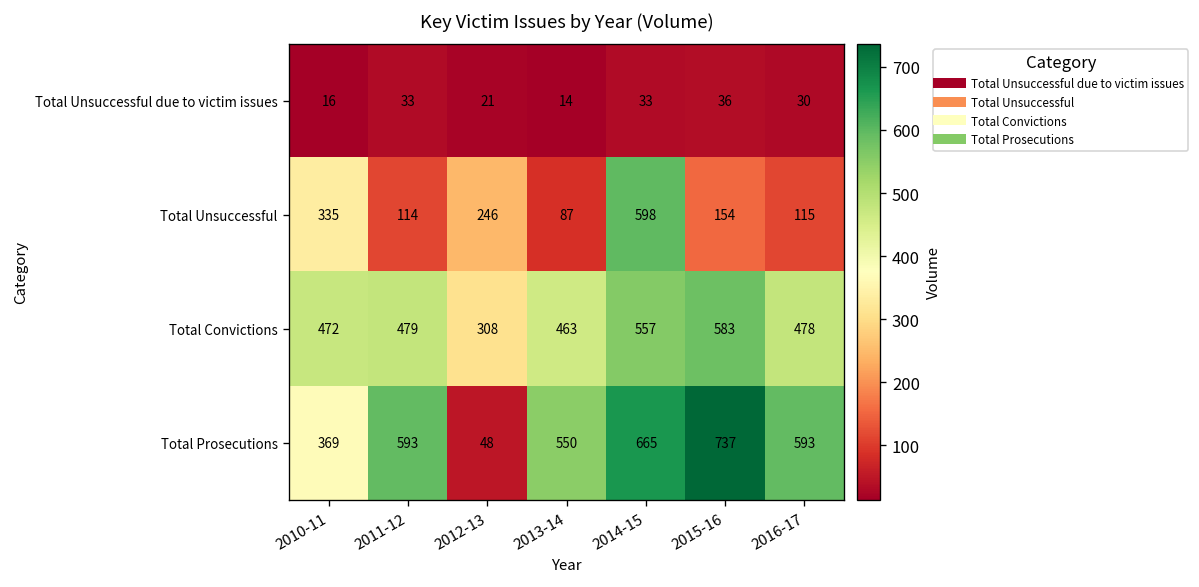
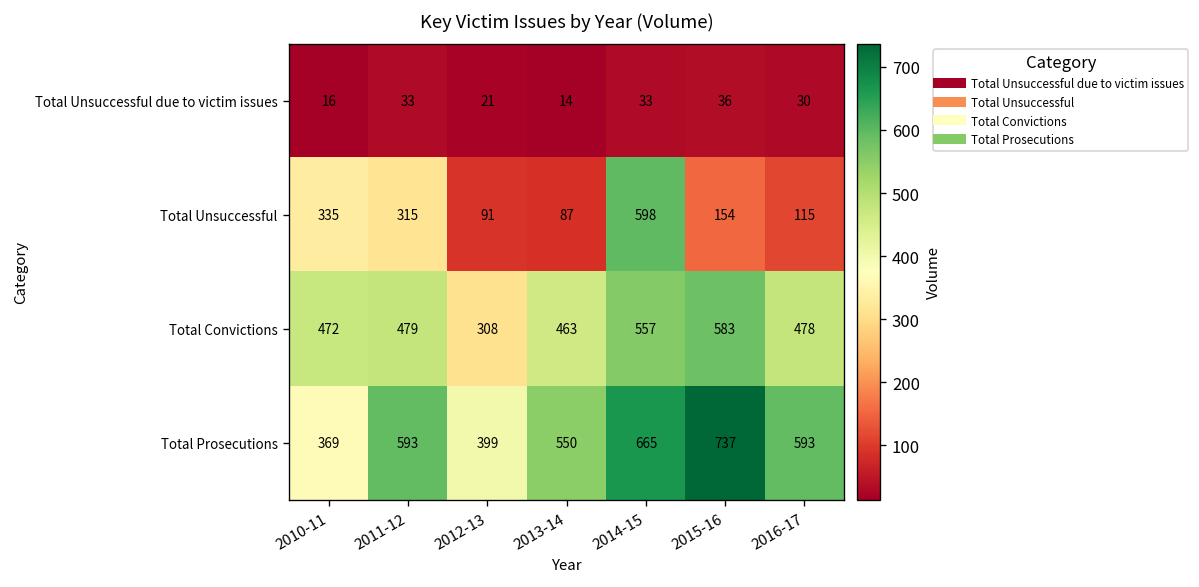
Total Unsuccessful, 2011-12: 114 -> 315
Total Unsuccessful, 2012-13: 246 -> 91
Total Prosecutions, 2012-13: 48 -> 399
